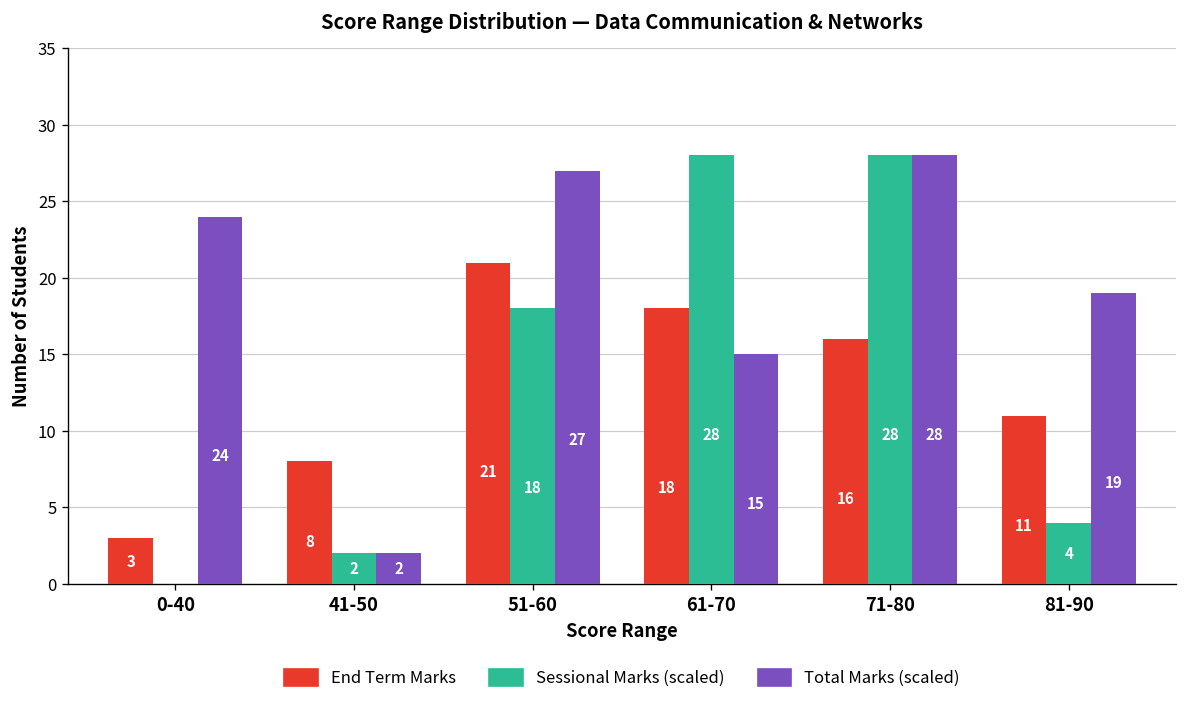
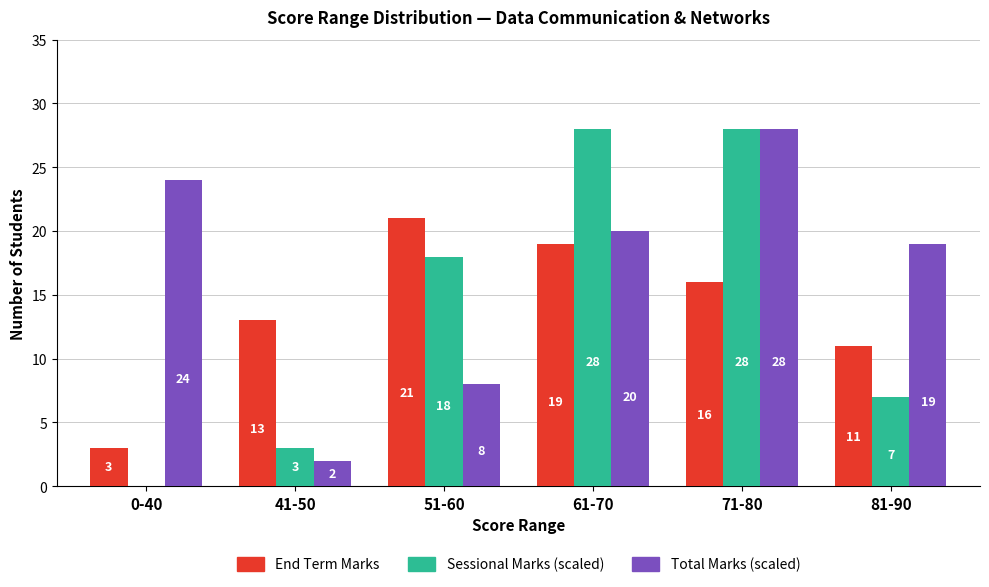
End Term Marks, 41-50: 8 -> 13
Sessional Marks (scaled), 41-50: 2 -> 3
Total Marks (scaled), 51-60: 27 -> 8
End Term Marks, 61-70: 18 -> 19
Total Marks (scaled), 61-70: 15 -> 20
Sessional Marks (scaled), 81-90: 4 -> 7
